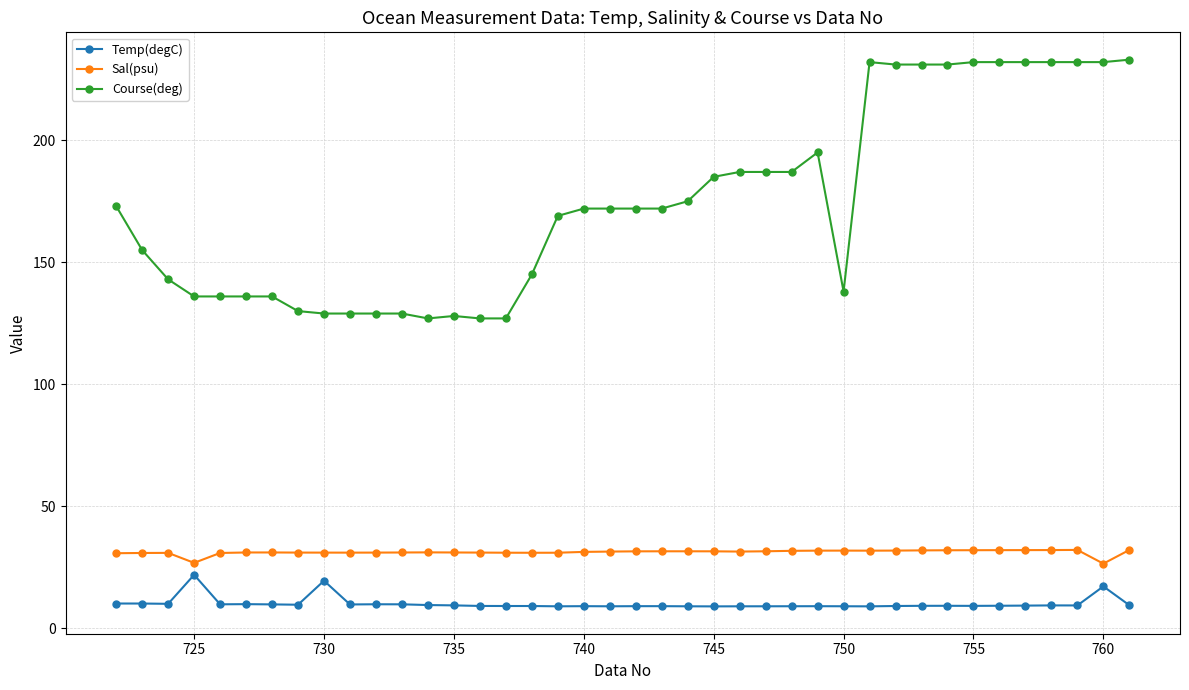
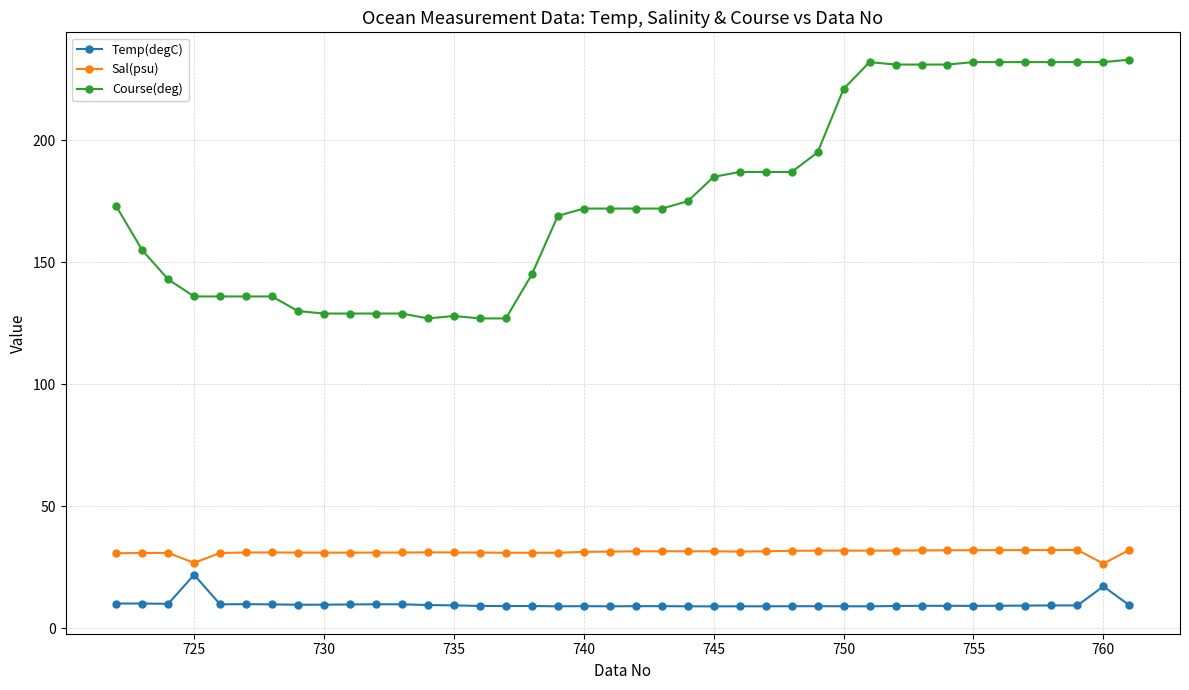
Temp(degC), 730: 20 -> 10
Course(deg), 750: 138 -> 221
